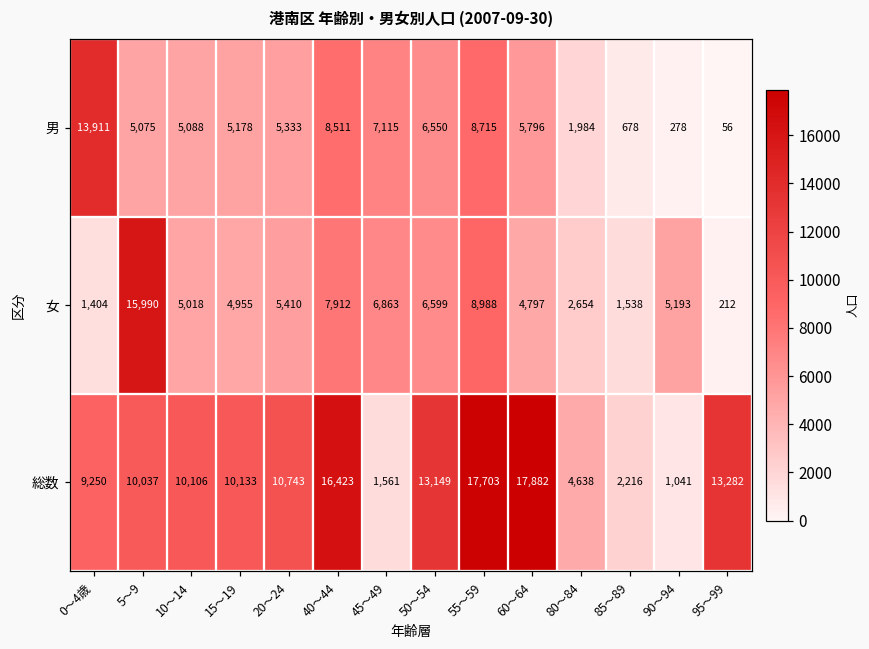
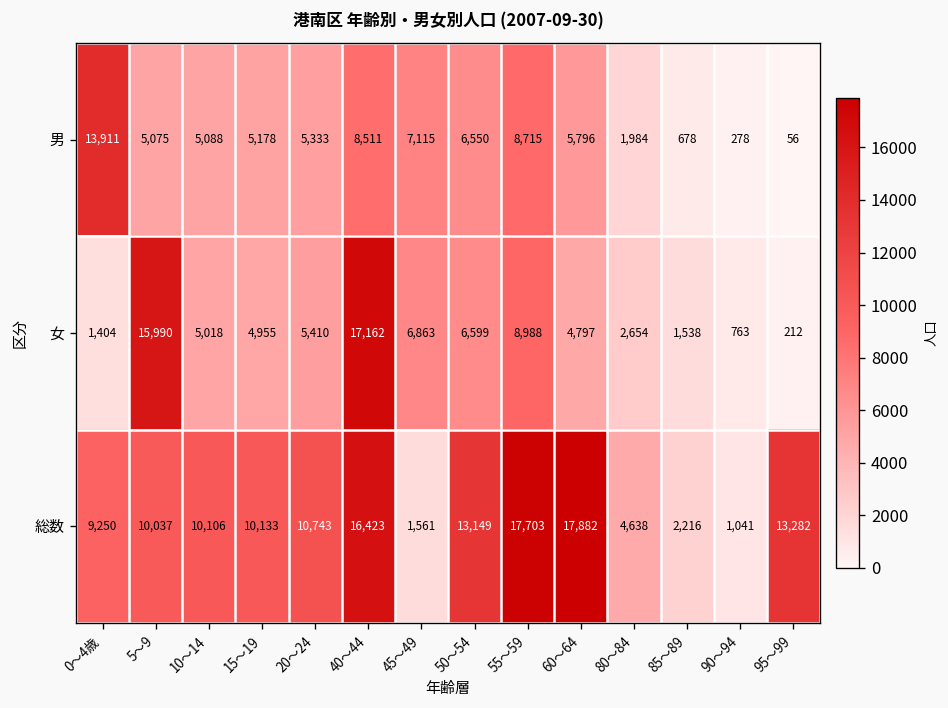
女, 40～44: 7,912 -> 17,162
女, 90～94: 5,193 -> 763
